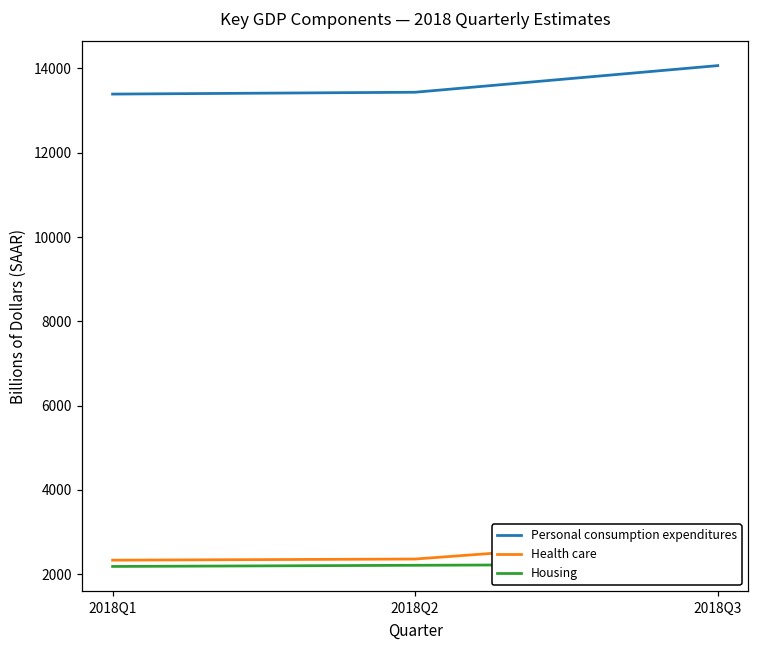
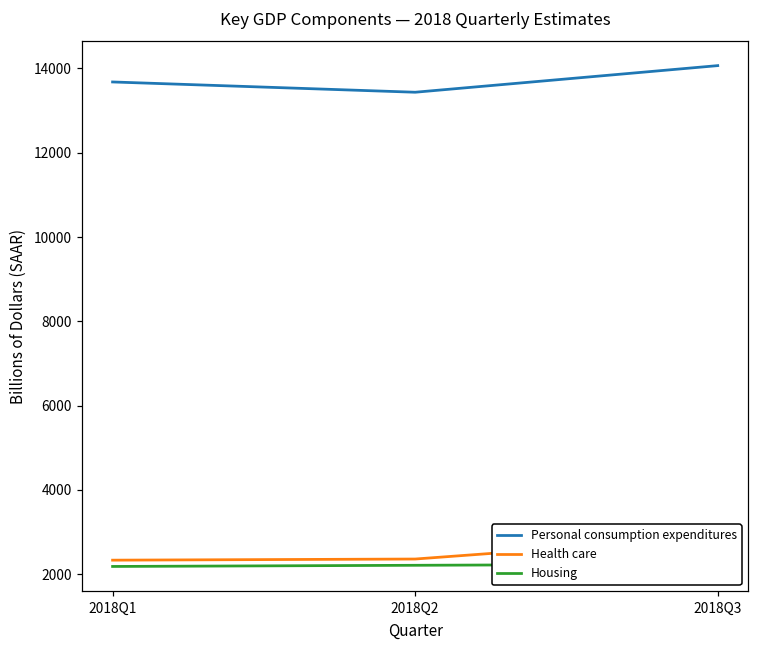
Personal consumption expenditures, 2018Q1: 13400 -> 13700
